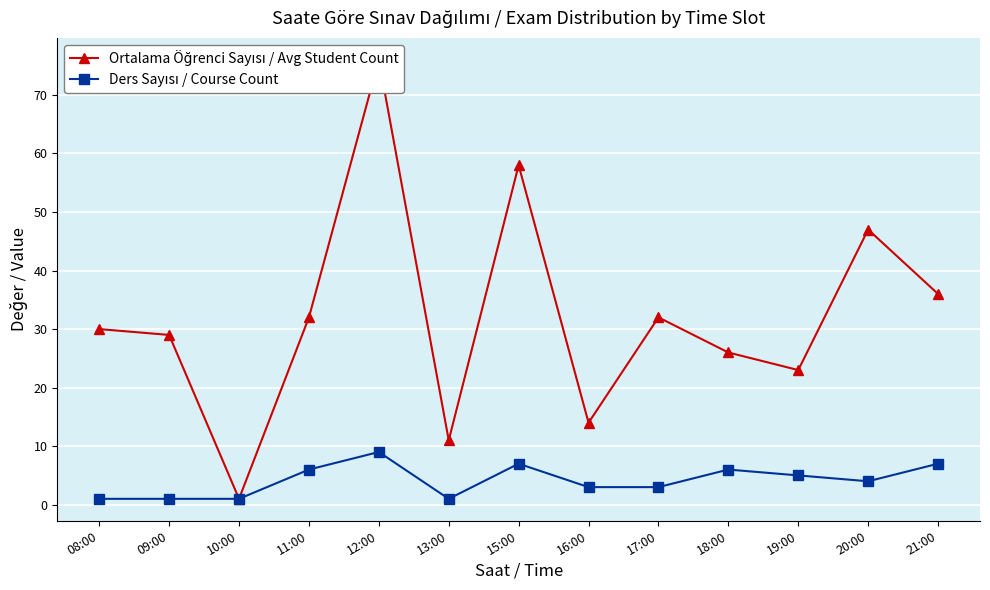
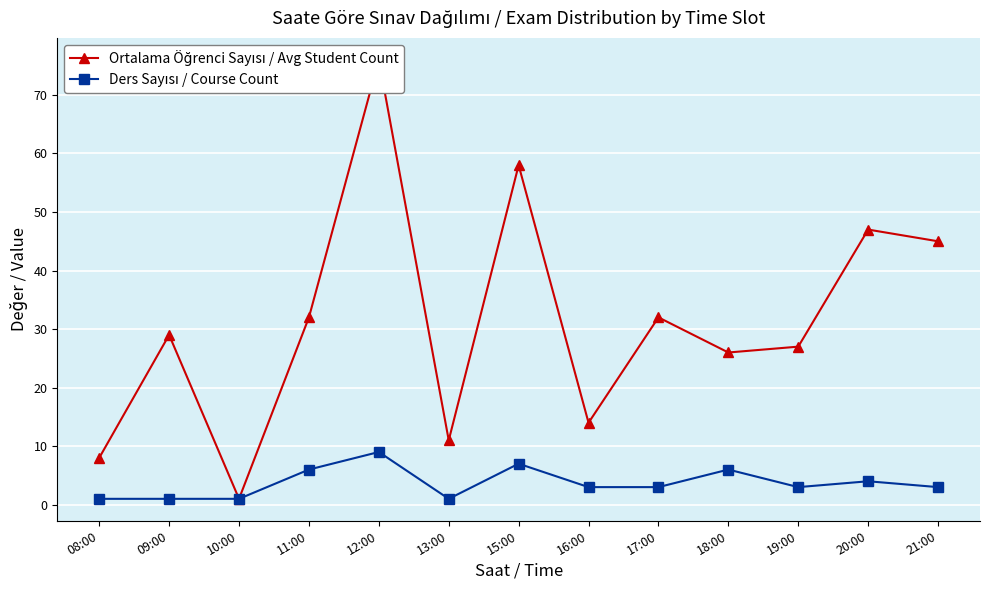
Ortalama Öğrenci Sayısı / Avg Student Count, 08:00: 30 -> 8
Ortalama Öğrenci Sayısı / Avg Student Count, 19:00: 23 -> 27
Ders Sayısı / Course Count, 19:00: 5 -> 3
Ortalama Öğrenci Sayısı / Avg Student Count, 21:00: 36 -> 45
Ders Sayısı / Course Count, 21:00: 7 -> 3
